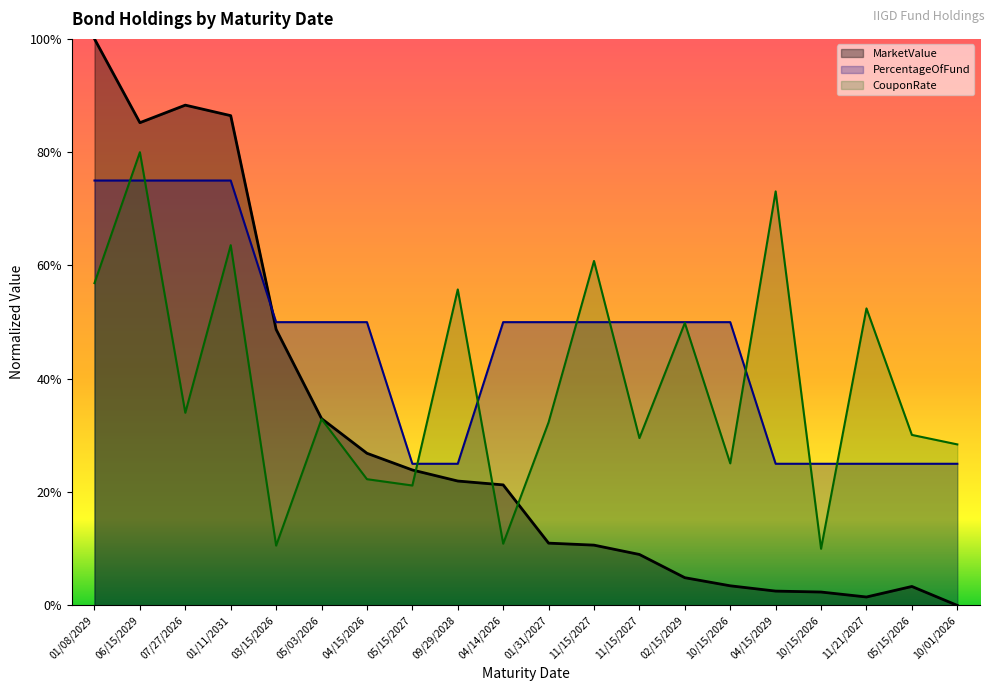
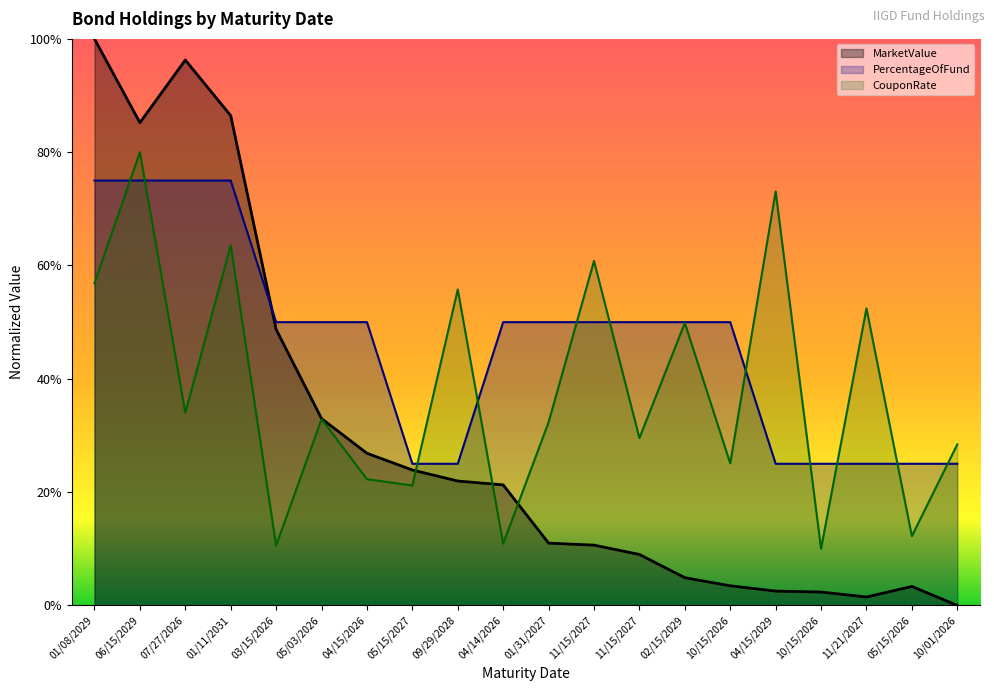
MarketValue, 07/27/2026: 88% -> 96%
CouponRate, 05/15/2026: 30% -> 12%
